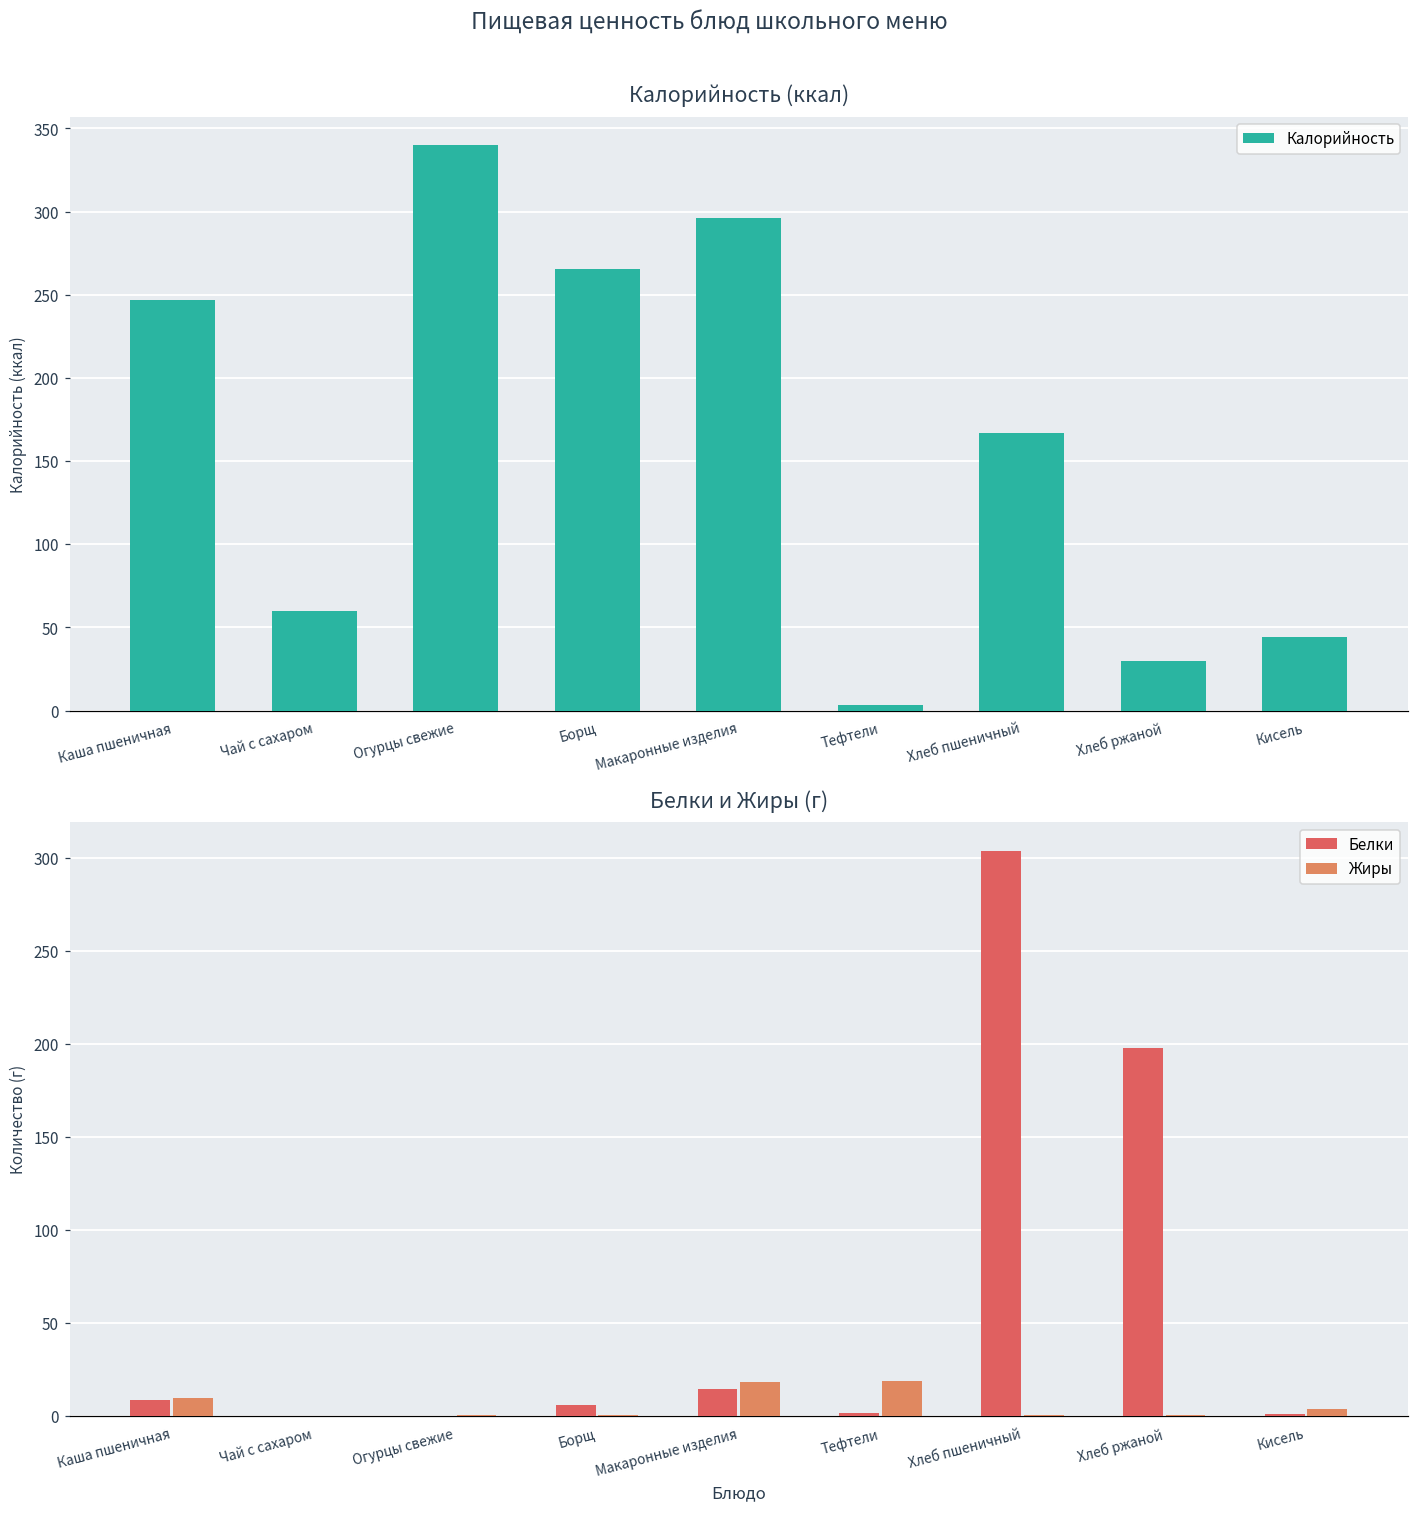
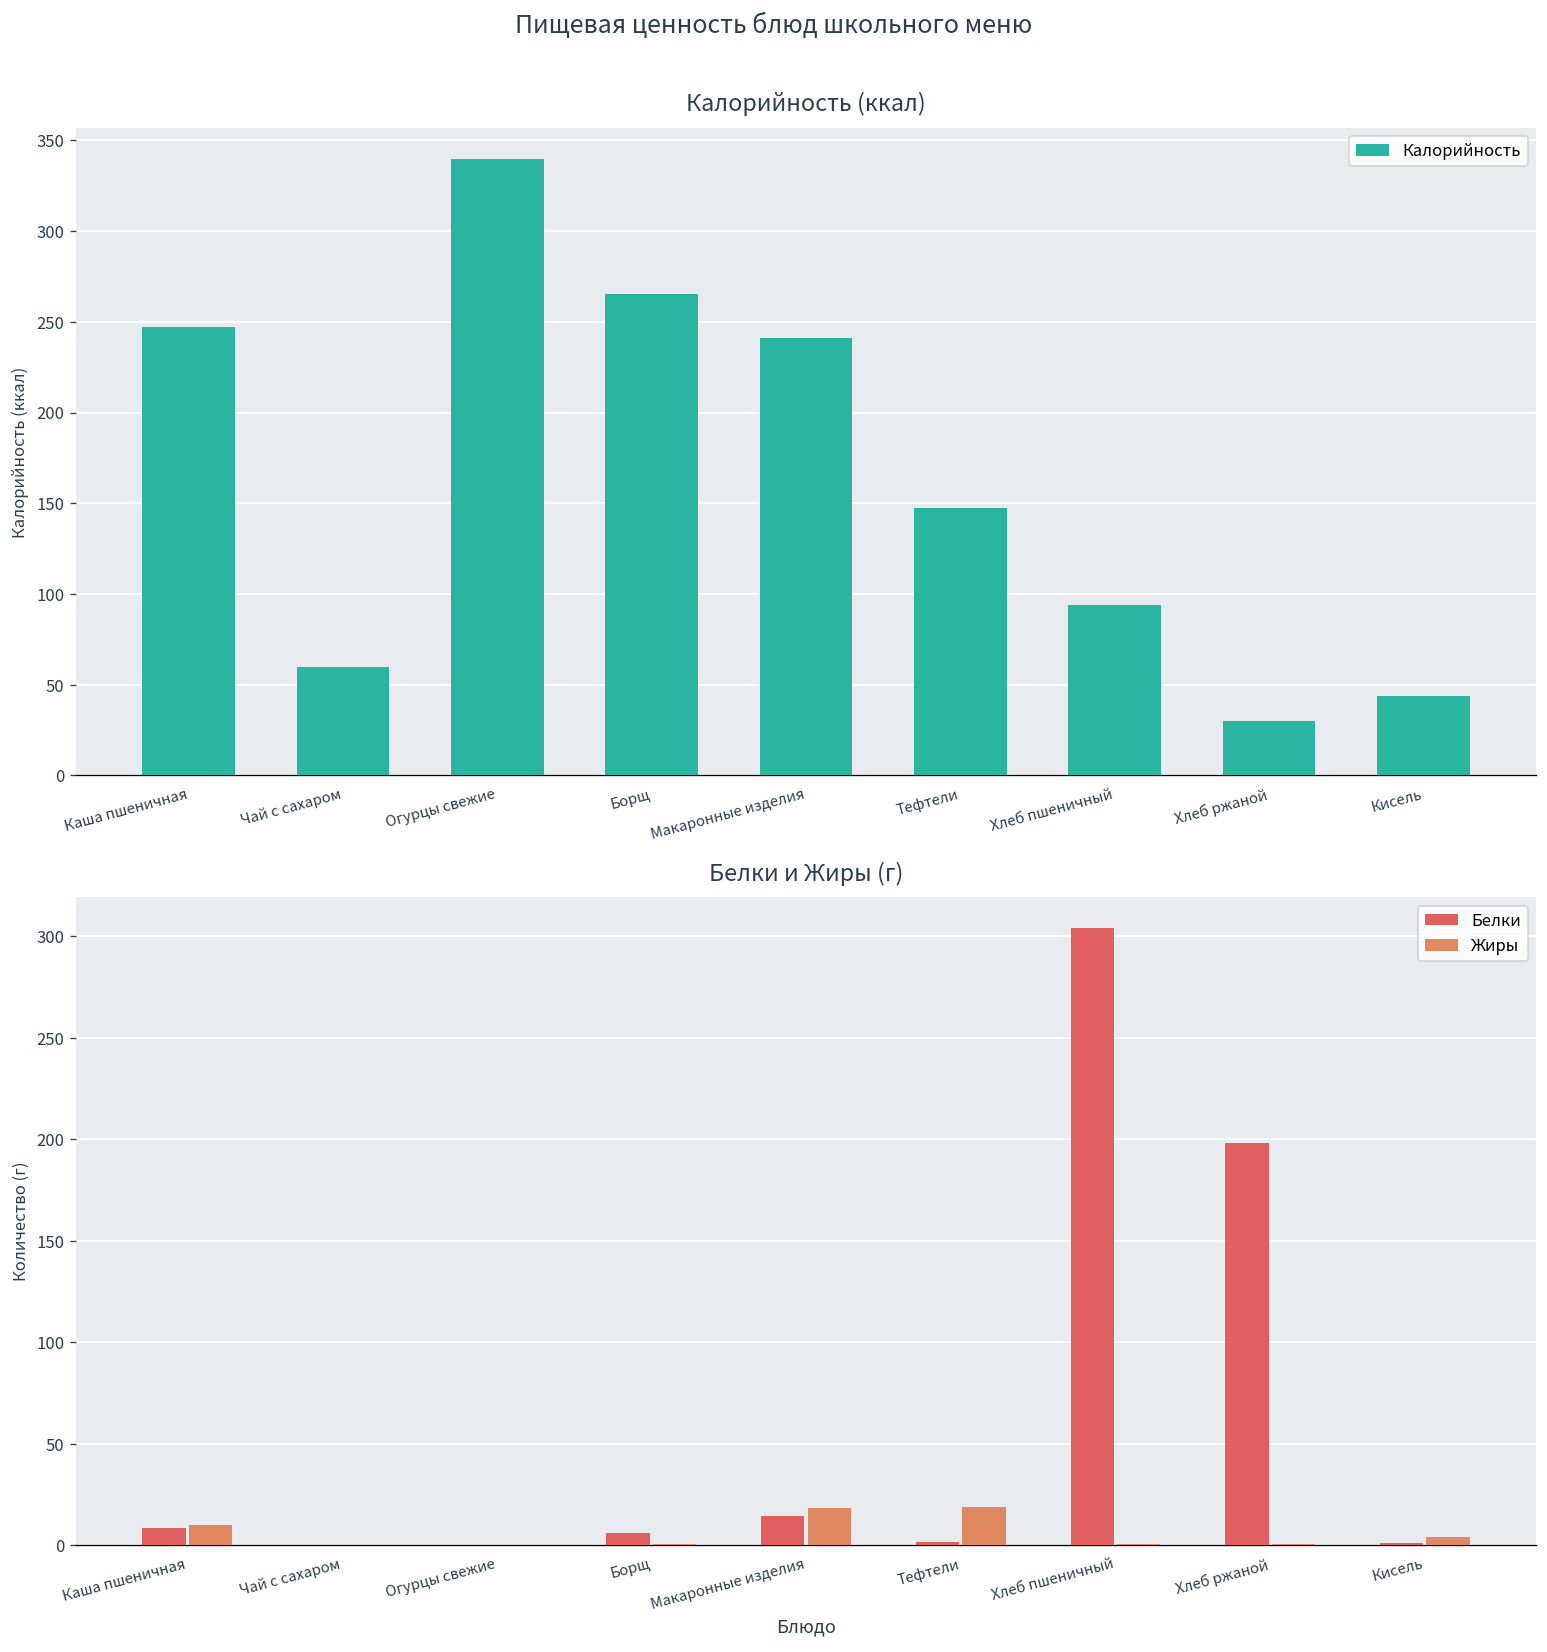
Калорийность (ккал), Макаронные изделия: 296 -> 241
Калорийность (ккал), Тефтели: 4 -> 147
Калорийность (ккал), Хлеб пшеничный: 167 -> 94
